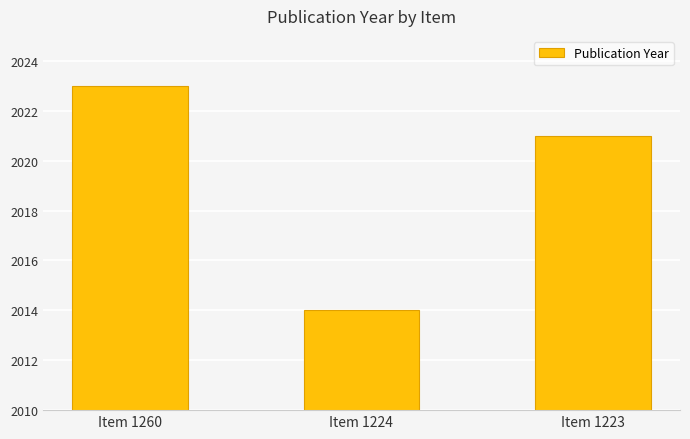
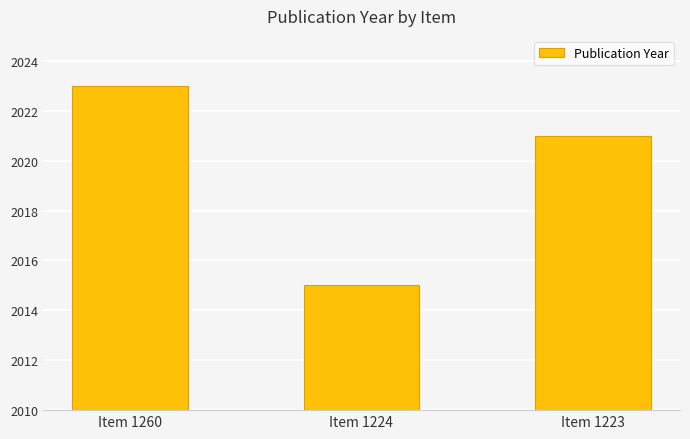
Item 1224: 2014 -> 2015
